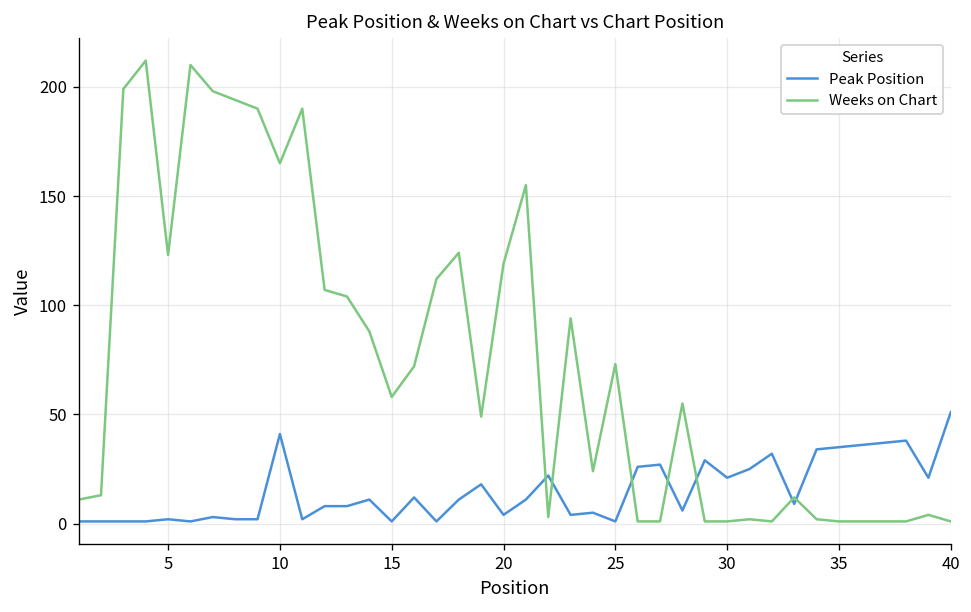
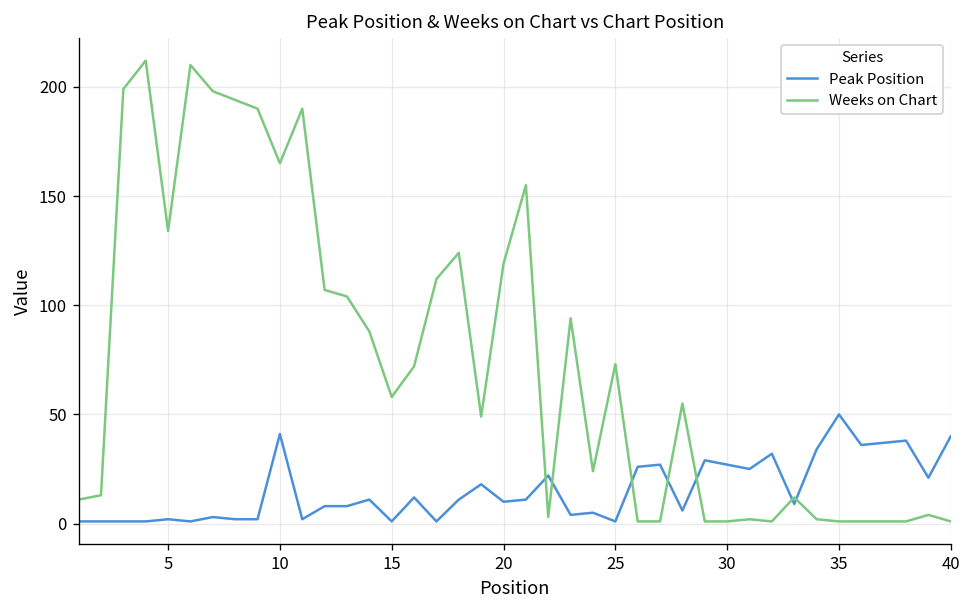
Weeks on Chart, 5: 123 -> 134
Peak Position, 20: 4 -> 10
Peak Position, 30: 21 -> 27
Peak Position, 35: 35 -> 50
Peak Position, 40: 51 -> 40
